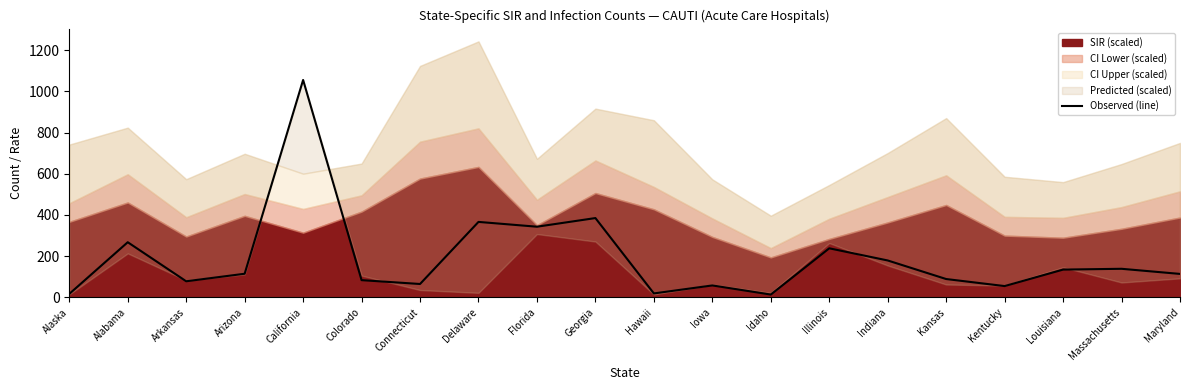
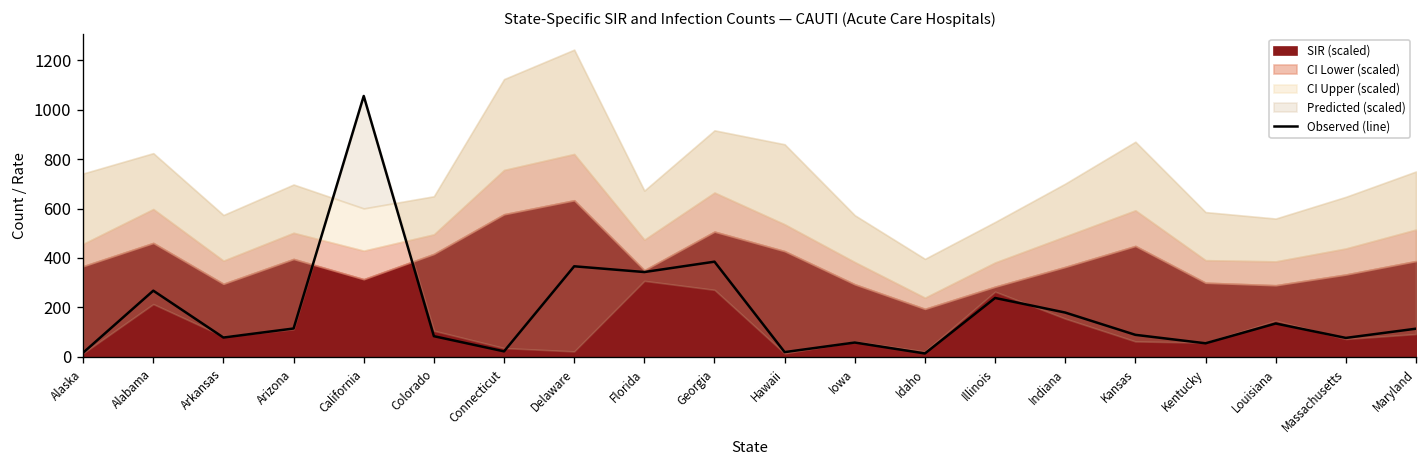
Observed (line), Connecticut: 60 -> 20
Observed (line), Massachusetts: 140 -> 80
